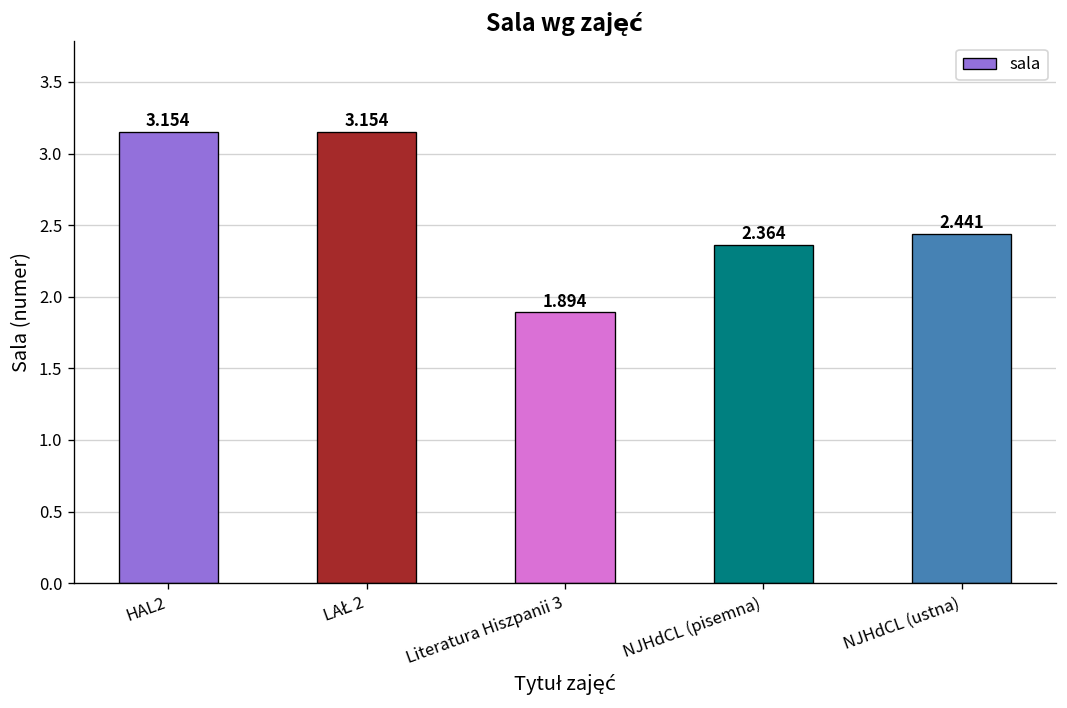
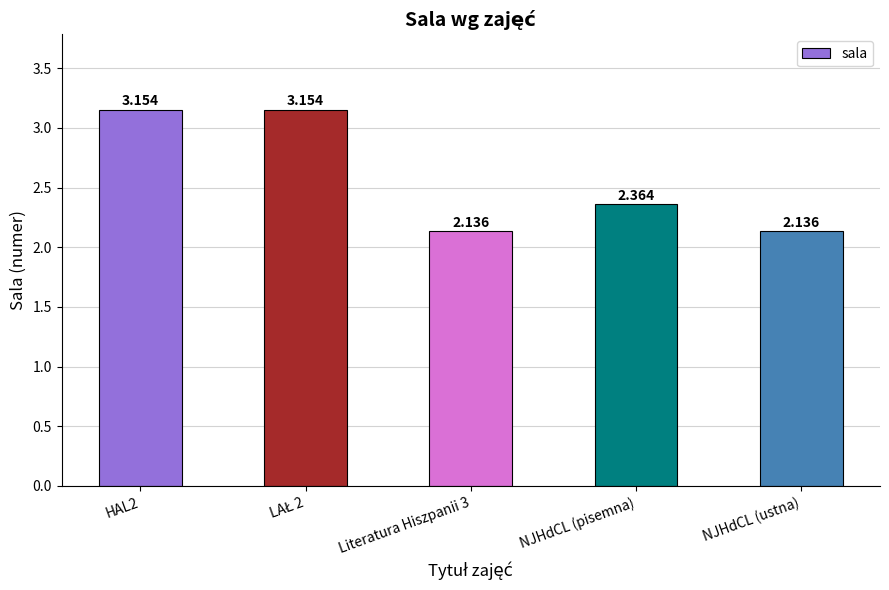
Literatura Hiszpanii 3: 1.894 -> 2.136
NJHdCL (ustna): 2.441 -> 2.136
